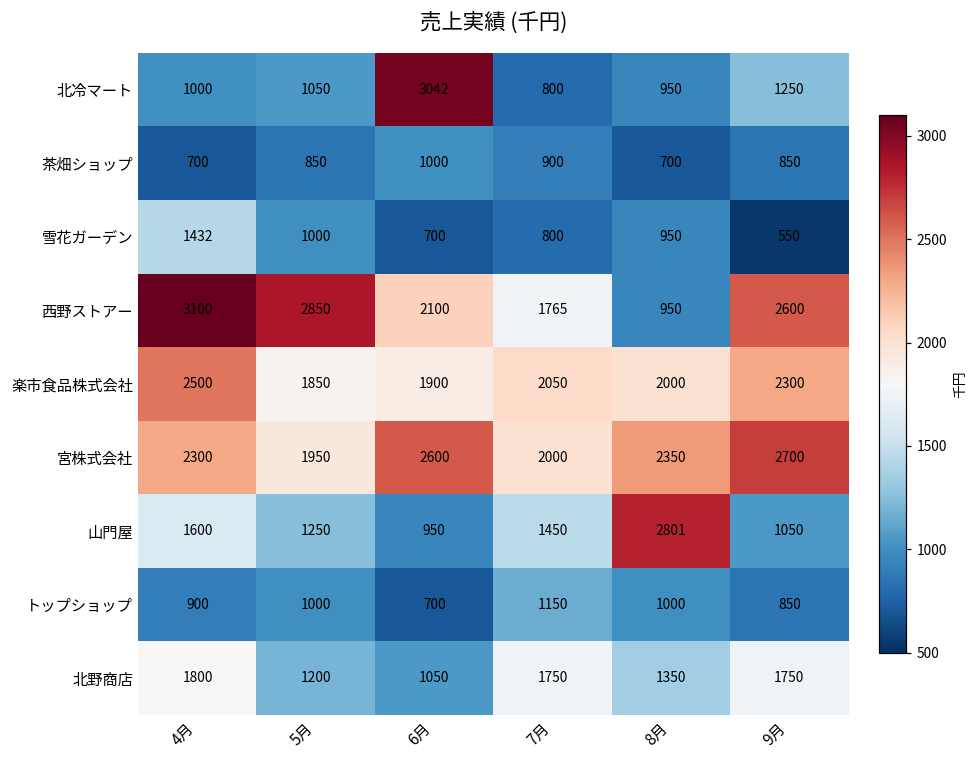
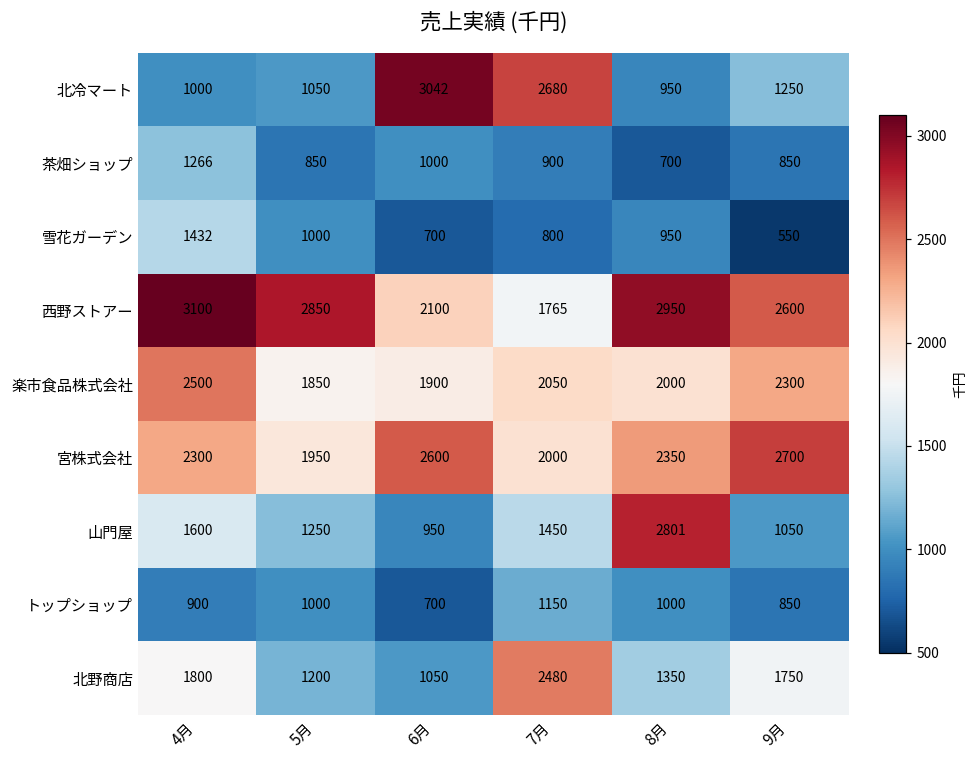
北冷マート, 7月: 800 -> 2680
茶畑ショップ, 4月: 700 -> 1266
西野ストアー, 8月: 950 -> 2950
北野商店, 7月: 1750 -> 2480
